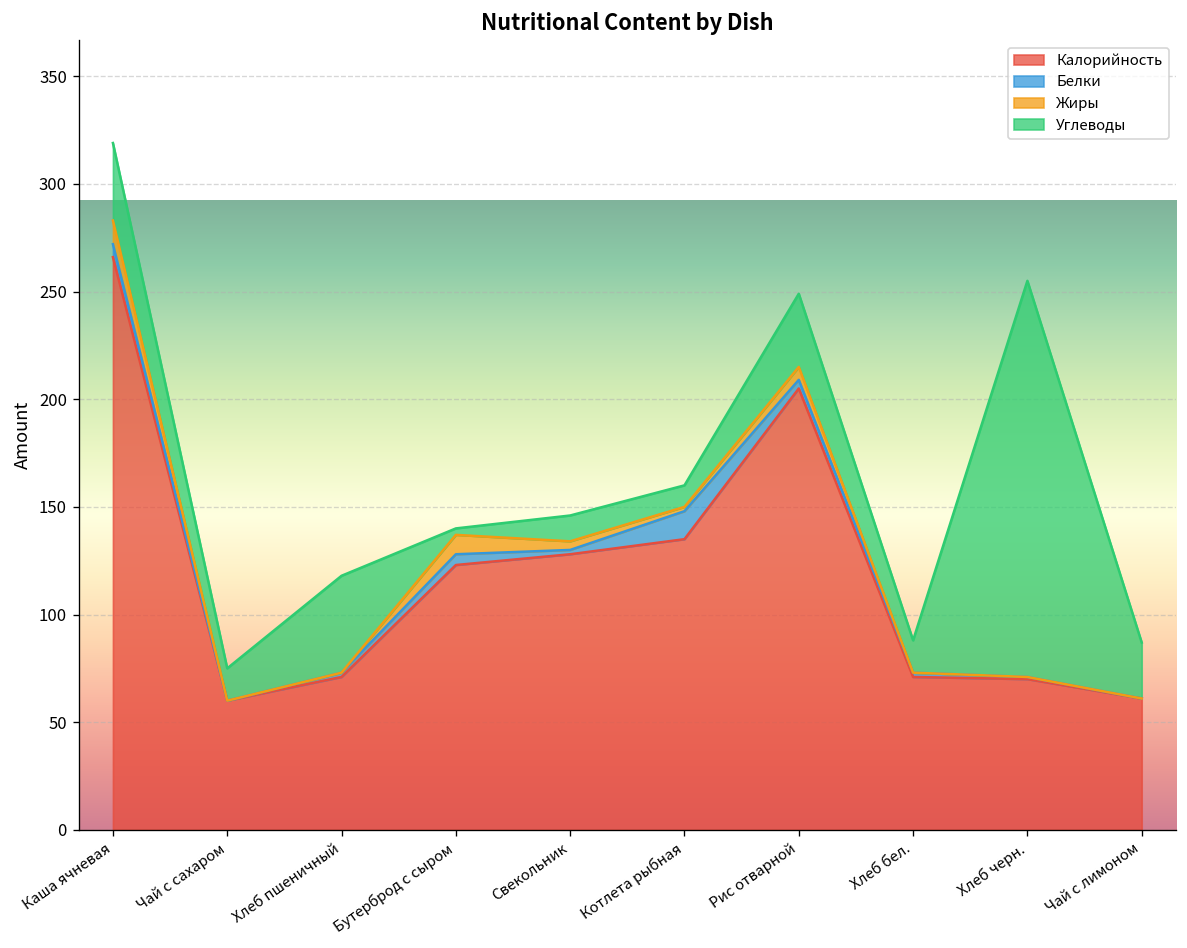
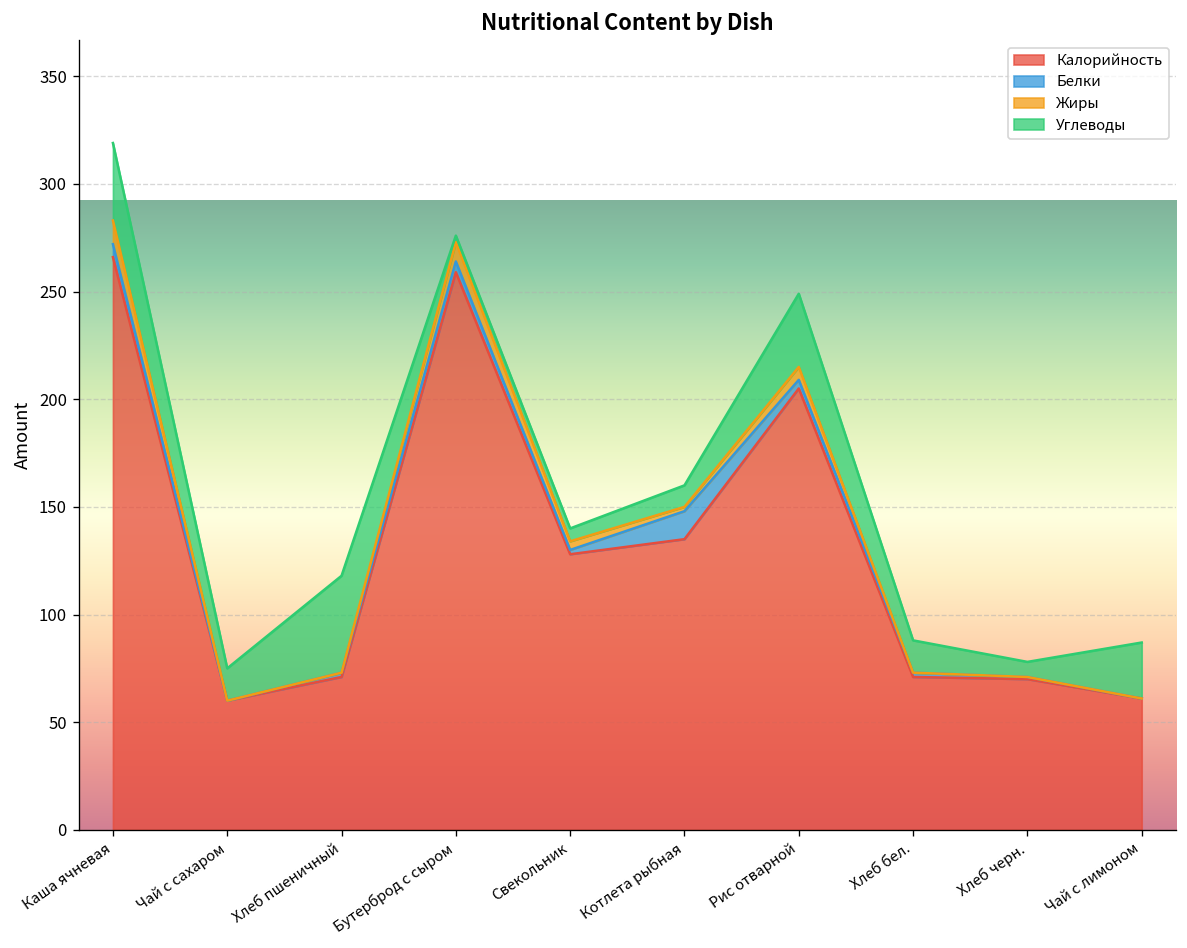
Калорийность, Бутерброд с сыром: 123 -> 259
Углеводы, Свекольник: 12 -> 6
Углеводы, Хлеб черн.: 184 -> 7
